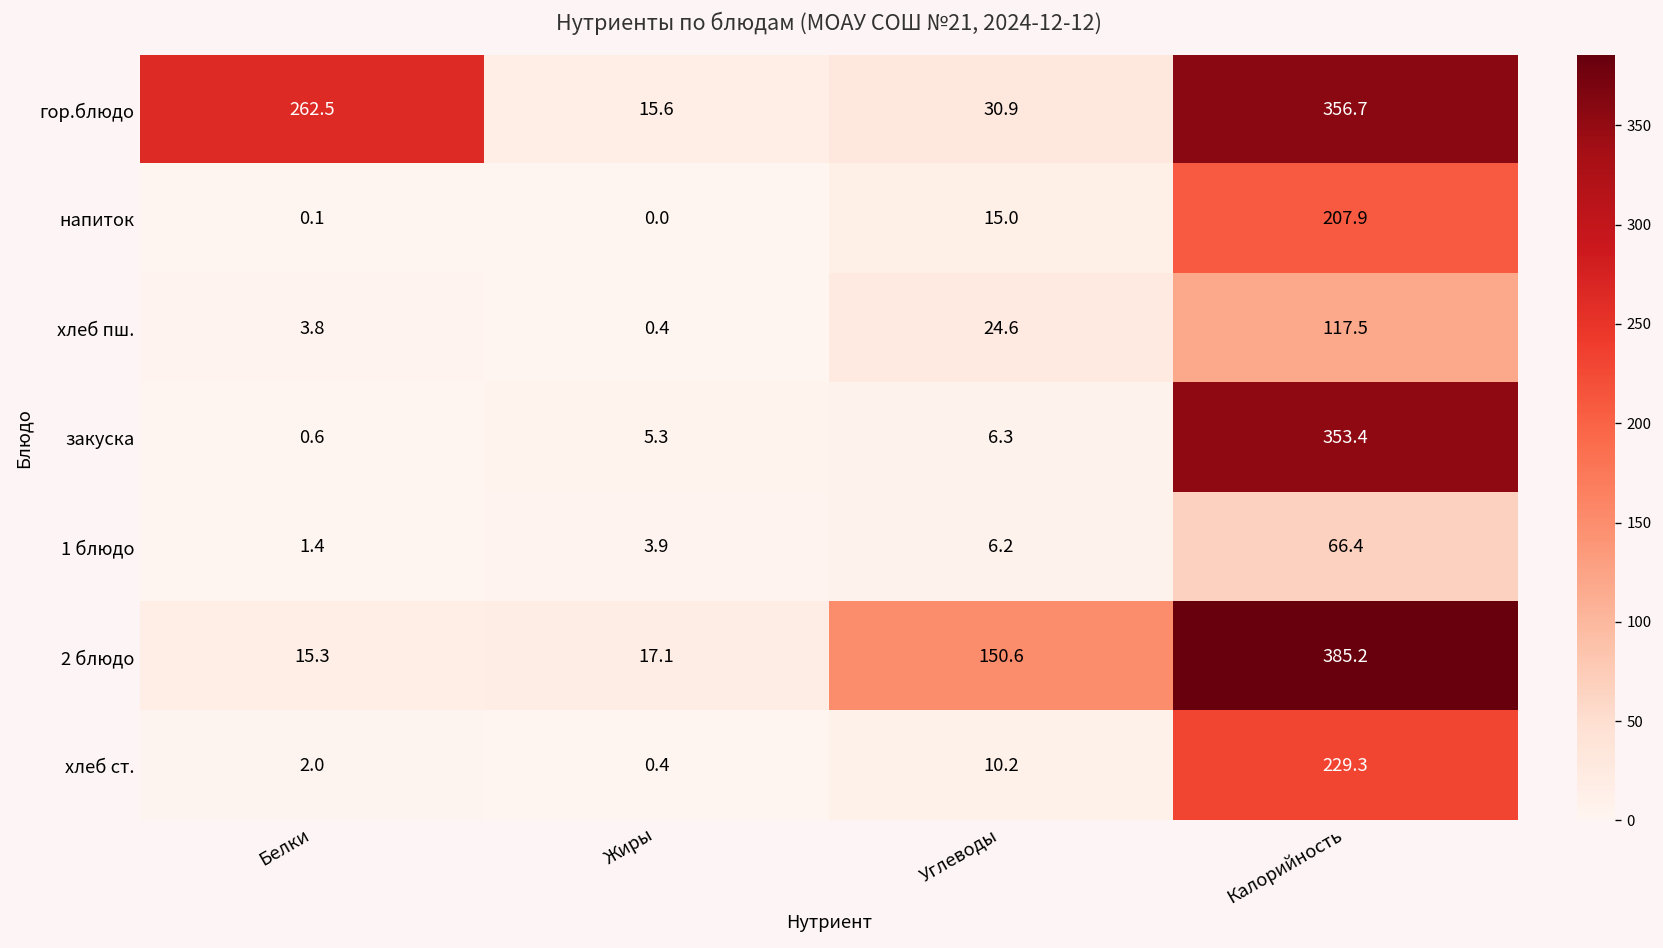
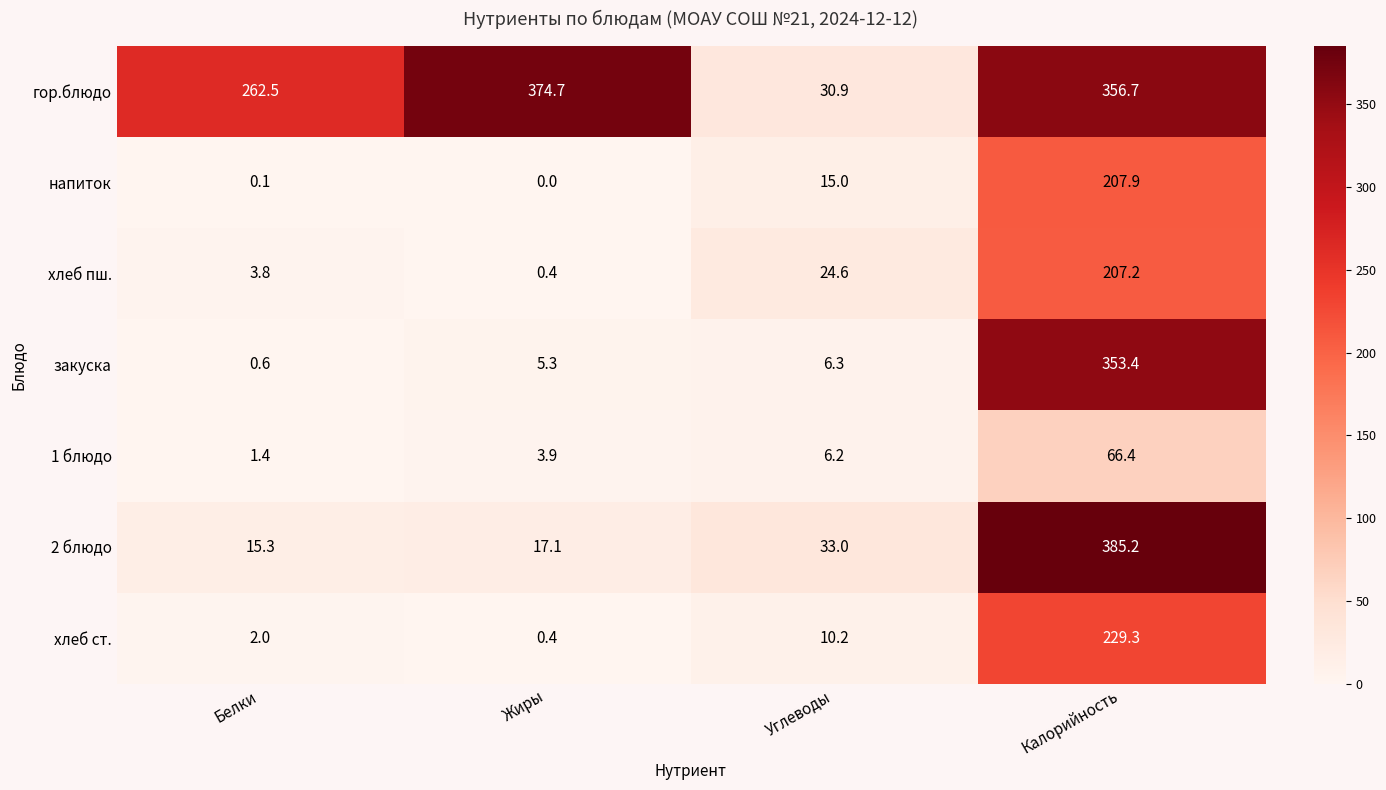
гор.блюдо, Жиры: 15.6 -> 374.7
хлеб пш., Калорийность: 117.5 -> 207.2
2 блюдо, Углеводы: 150.6 -> 33.0
